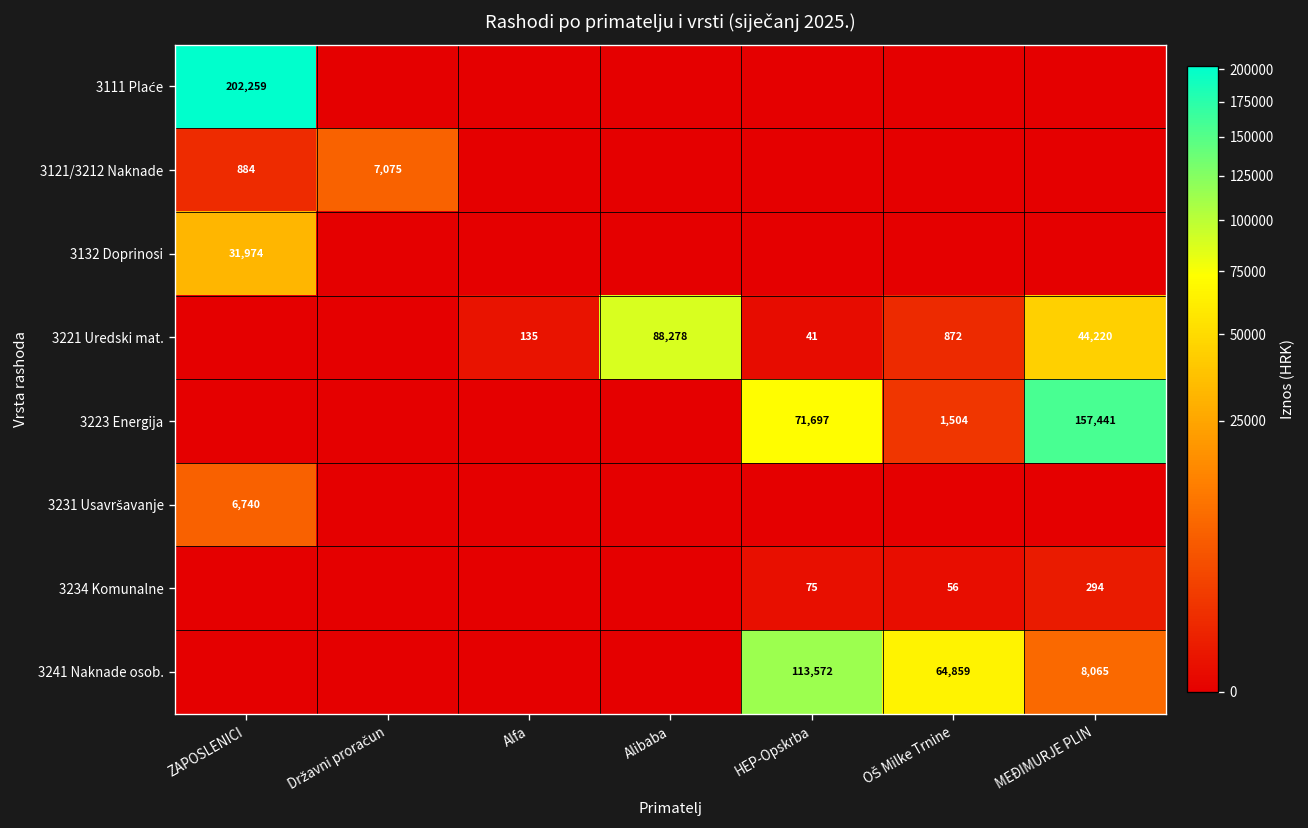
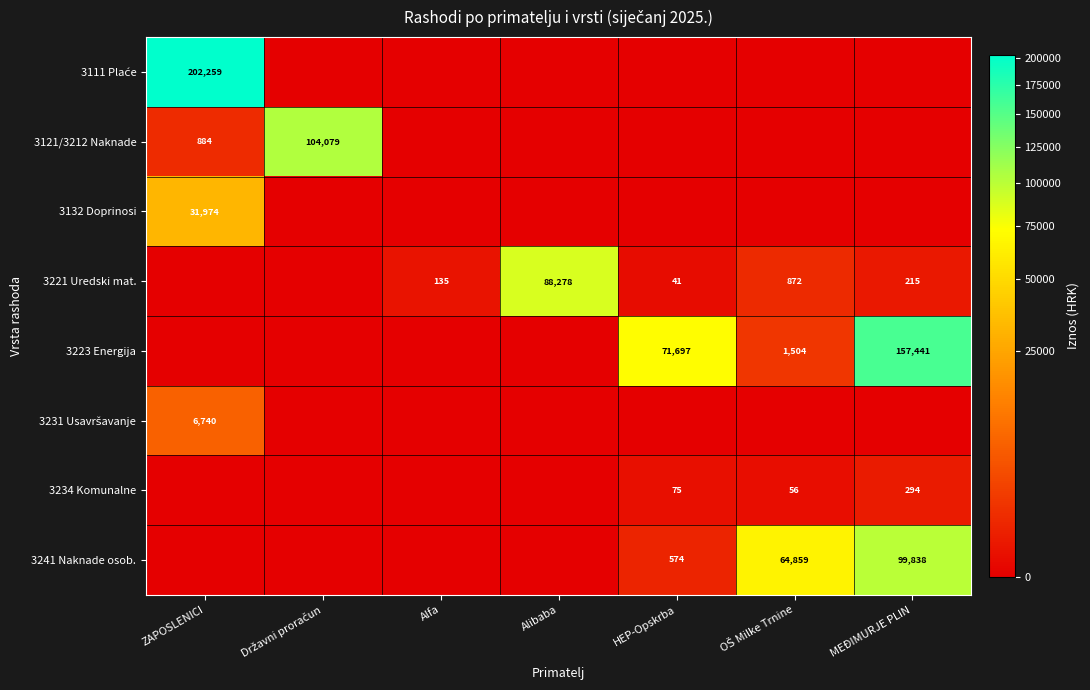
3121/3212 Naknade, Državni proračun: 7,075 -> 104,079
3221 Uredski mat., MEĐIMURJE PLIN: 44,220 -> 215
3241 Naknade osob., HEP-Opskrba: 113,572 -> 574
3241 Naknade osob., MEĐIMURJE PLIN: 8,065 -> 99,838
